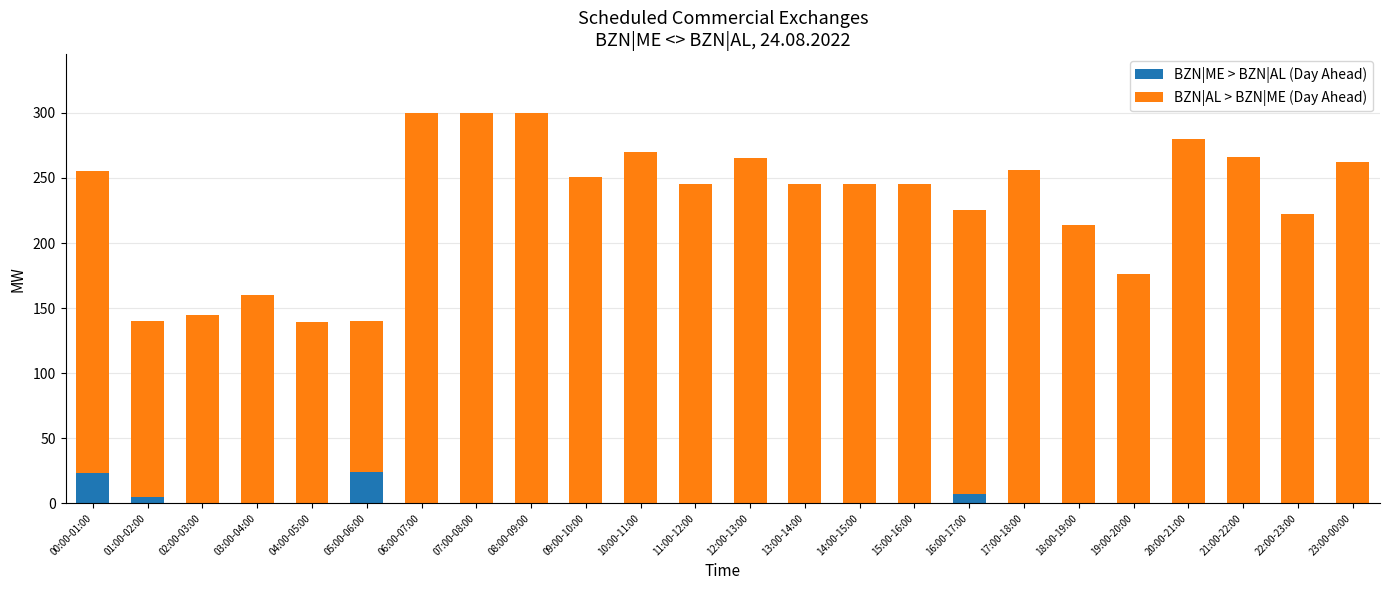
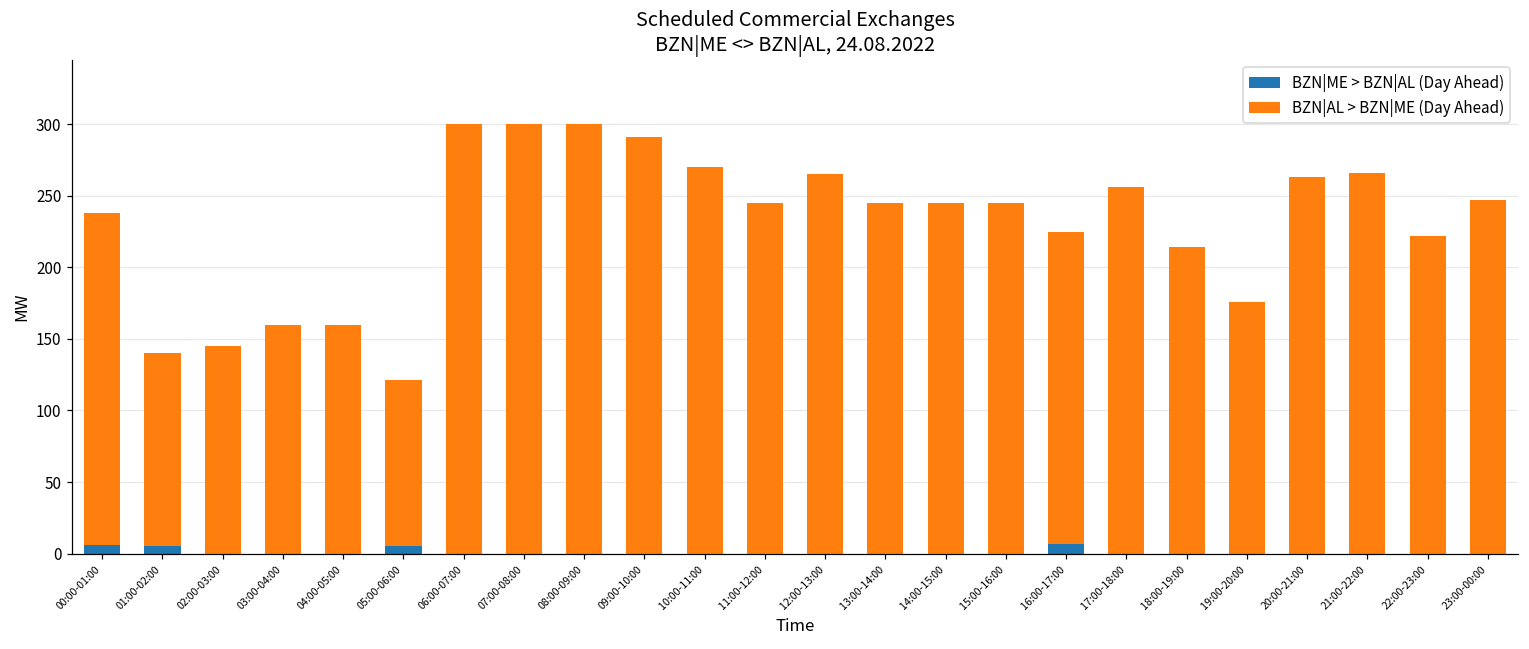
BZN|ME > BZN|AL (Day Ahead), 00:00-01:00: 23 -> 6
BZN|AL > BZN|ME (Day Ahead), 04:00-05:00: 139 -> 160
BZN|ME > BZN|AL (Day Ahead), 05:00-06:00: 24 -> 5
BZN|AL > BZN|ME (Day Ahead), 09:00-10:00: 251 -> 291
BZN|AL > BZN|ME (Day Ahead), 20:00-21:00: 280 -> 263
BZN|AL > BZN|ME (Day Ahead), 23:00-00:00: 262 -> 247
